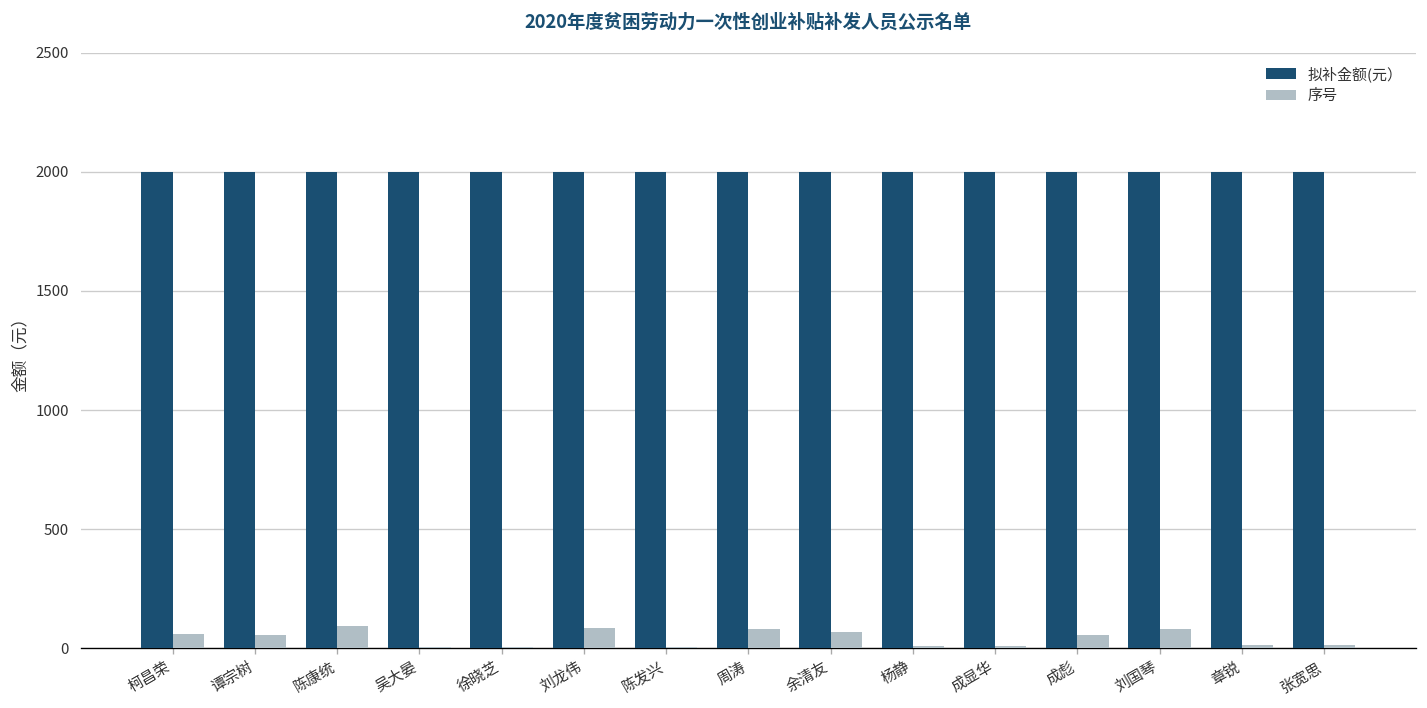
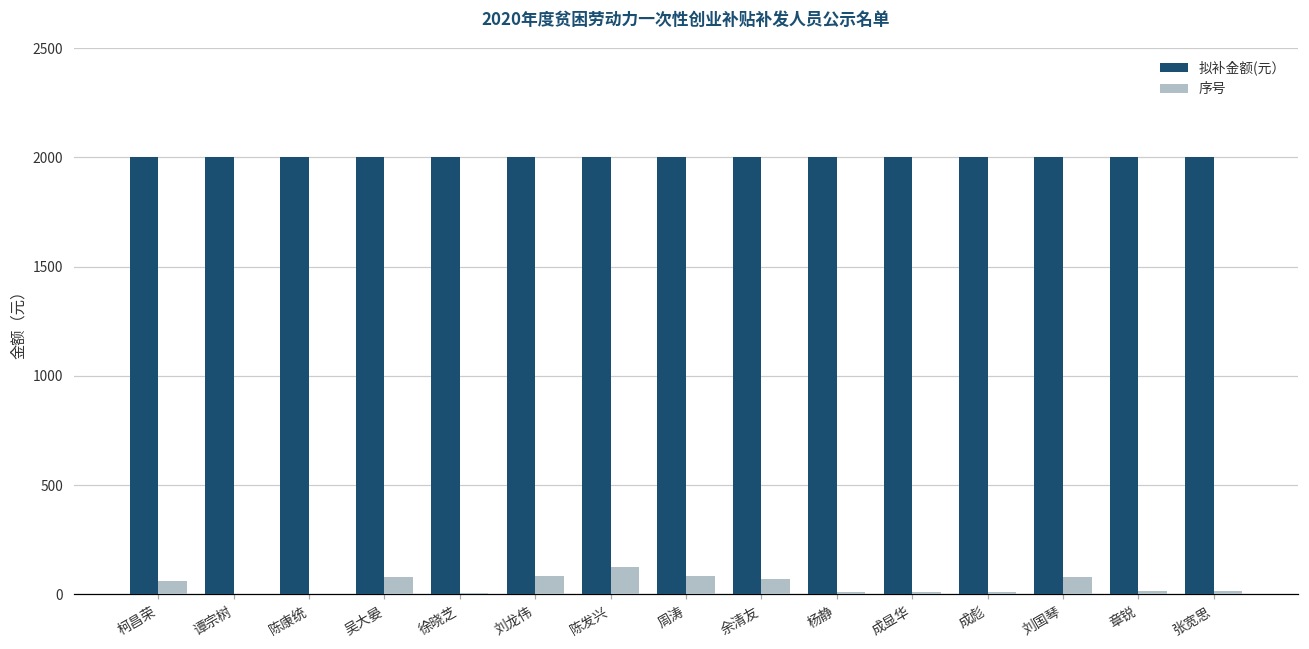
序号, 谭宗树: 60 -> 0
序号, 陈康统: 90 -> 0
序号, 吴大晏: 0 -> 80
序号, 陈发兴: 10 -> 120
序号, 成彪: 60 -> 10
